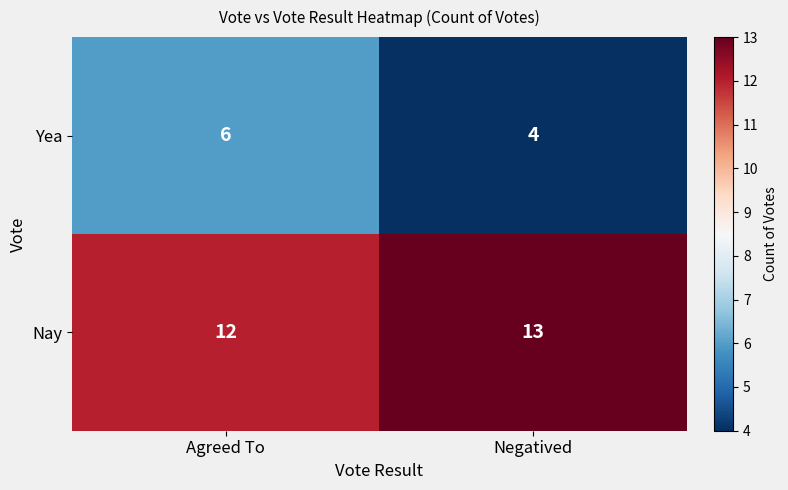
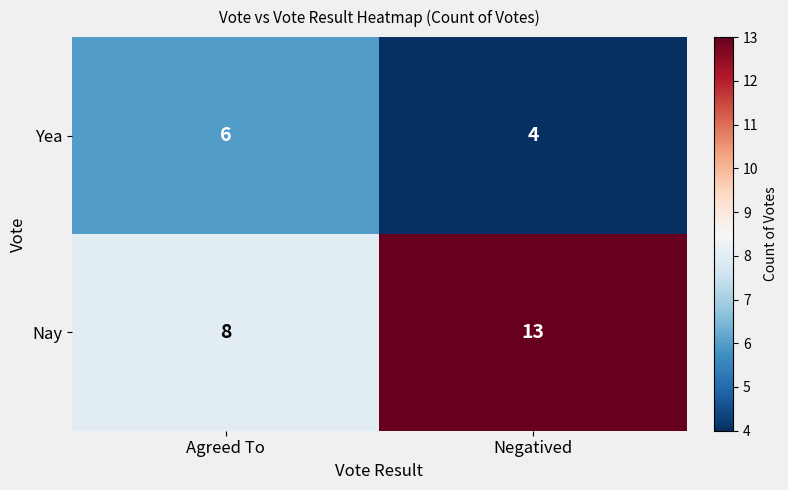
Nay, Agreed To: 12 -> 8
